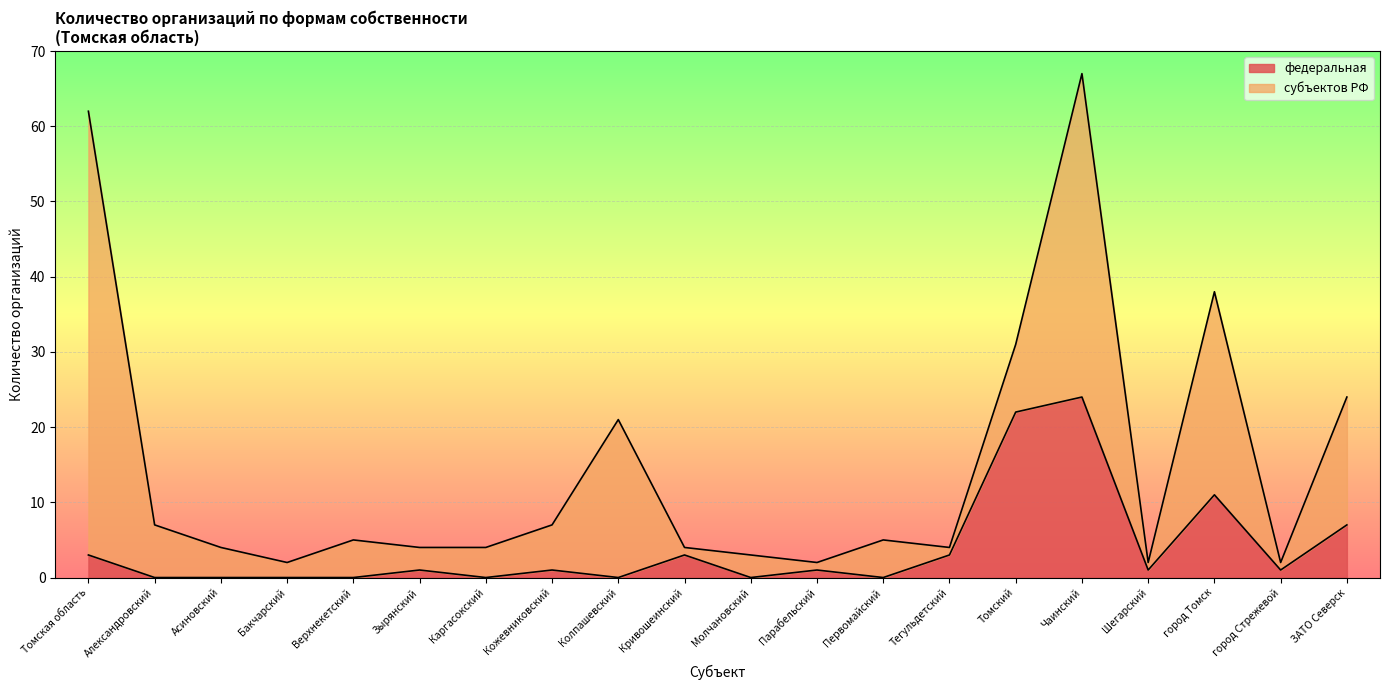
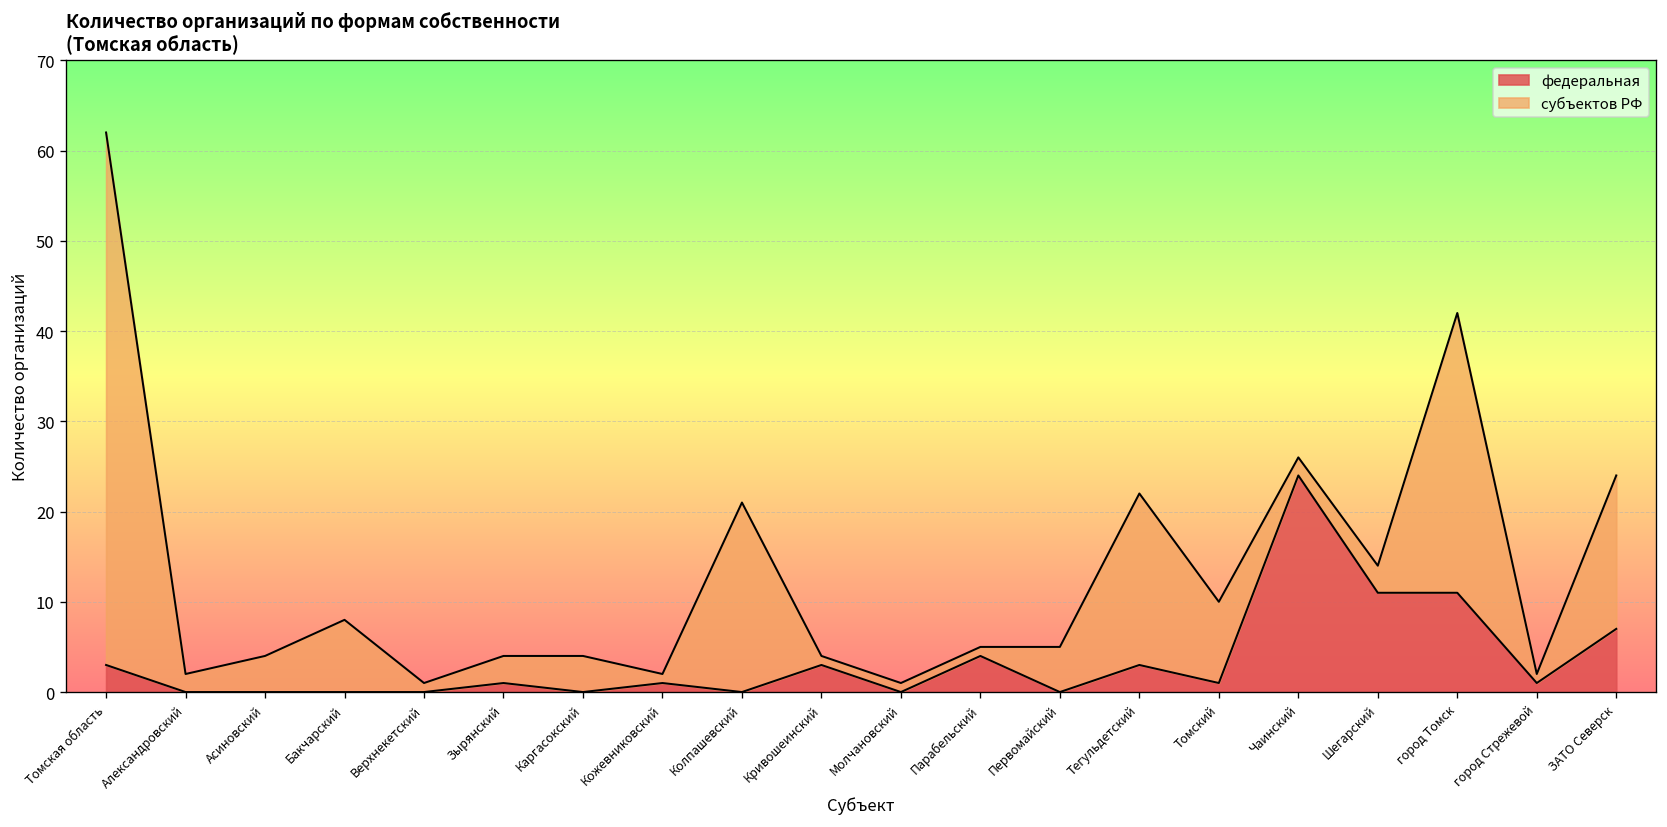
субъектов РФ, Александровский: 7 -> 2
субъектов РФ, Бакчарский: 2 -> 8
субъектов РФ, Верхнекетский: 5 -> 1
субъектов РФ, Кожевниковский: 6 -> 1
субъектов РФ, Молчановский: 3 -> 1
федеральная, Парабельский: 1 -> 4
субъектов РФ, Тегульдетский: 1 -> 19
федеральная, Томский: 22 -> 1
субъектов РФ, Чаинский: 43 -> 2
федеральная, Шегарский: 1 -> 11
субъектов РФ, Шегарский: 1 -> 3
субъектов РФ, город Томск: 27 -> 31
